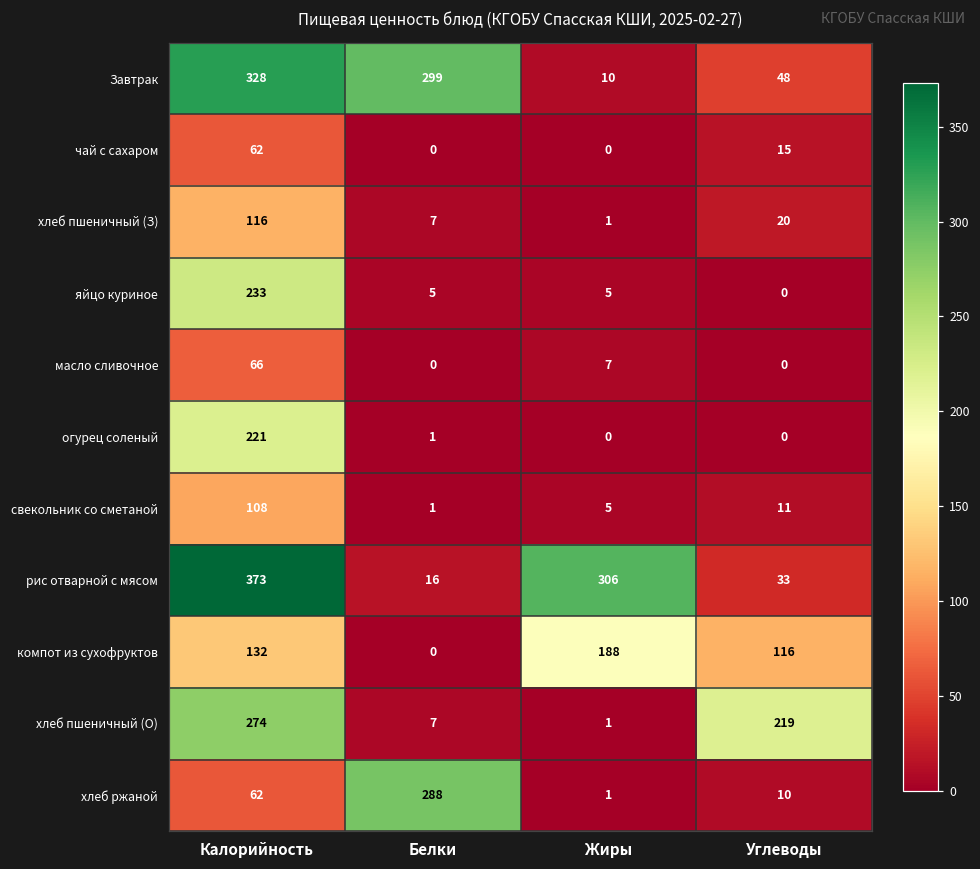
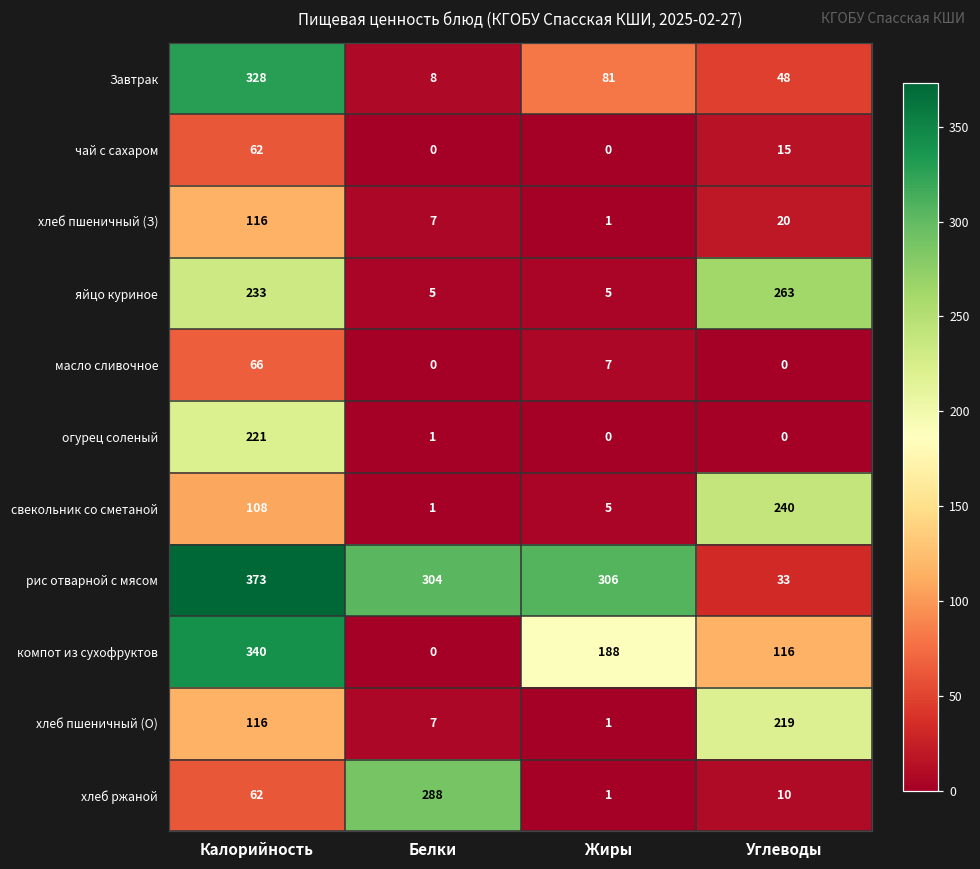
Завтрак, Белки: 299 -> 8
Завтрак, Жиры: 10 -> 81
яйцо куриное, Углеводы: 0 -> 263
свекольник со сметаной, Углеводы: 11 -> 240
рис отварной с мясом, Белки: 16 -> 304
компот из сухофруктов, Калорийность: 132 -> 340
хлеб пшеничный (О), Калорийность: 274 -> 116
